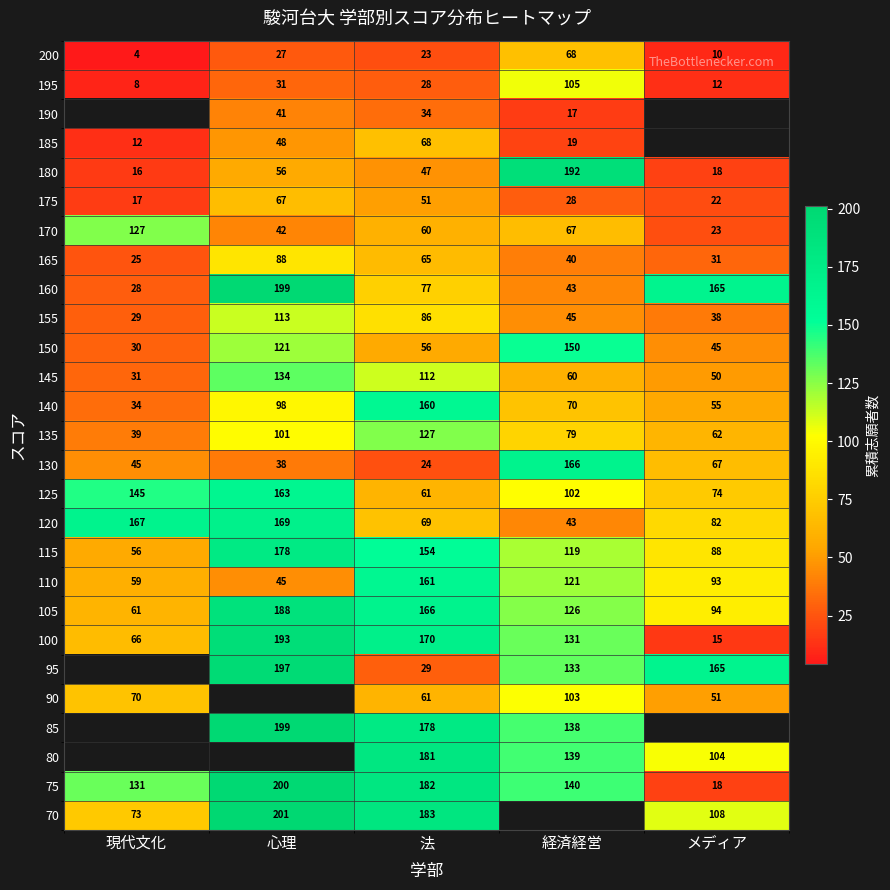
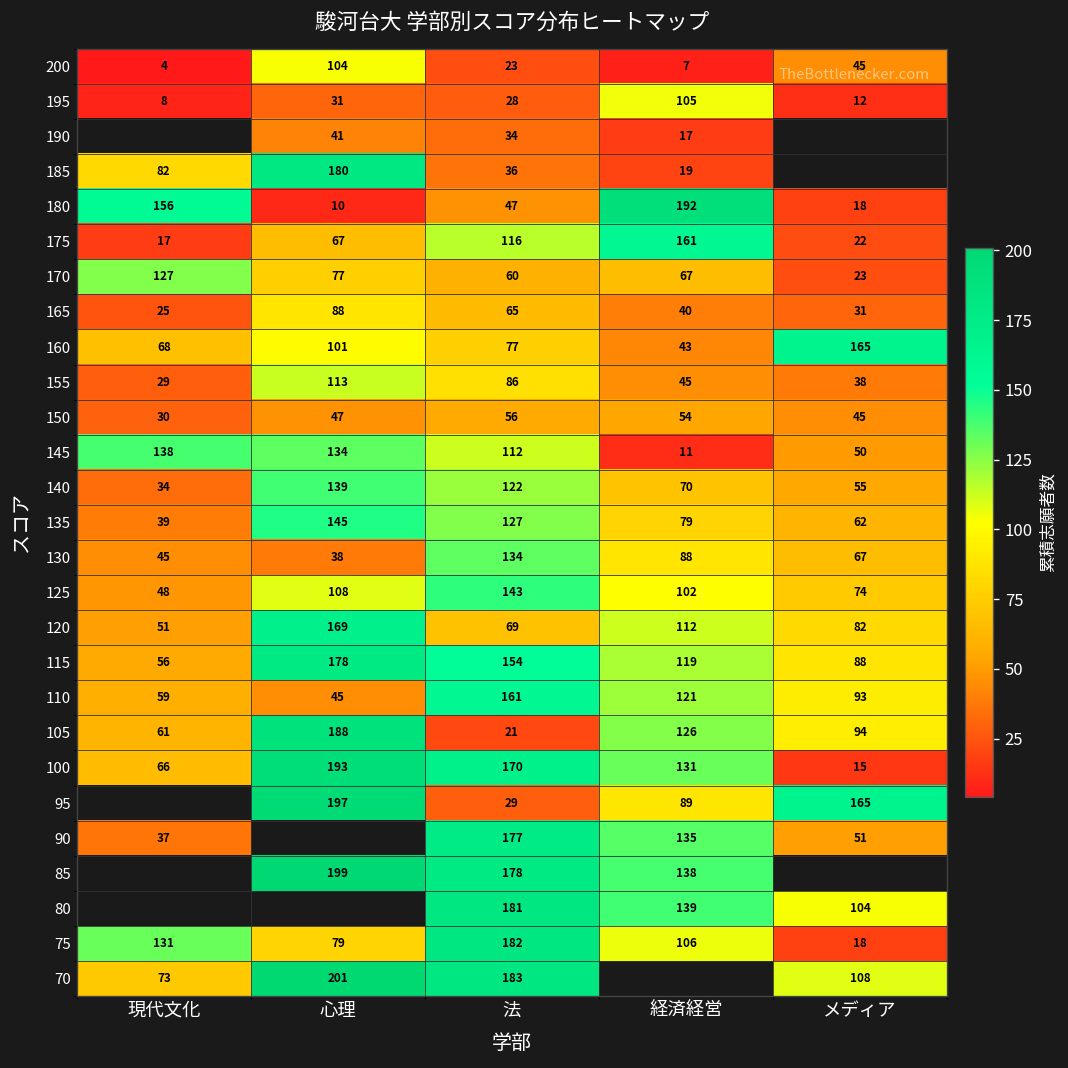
200, 心理: 27 -> 104
200, 経済経営: 68 -> 7
200, メディア: 10 -> 45
185, 現代文化: 12 -> 82
185, 心理: 48 -> 180
185, 法: 68 -> 36
180, 現代文化: 16 -> 156
180, 心理: 56 -> 10
175, 法: 51 -> 116
175, 経済経営: 28 -> 161
170, 心理: 42 -> 77
160, 現代文化: 28 -> 68
160, 心理: 199 -> 101
150, 心理: 121 -> 47
150, 経済経営: 150 -> 54
145, 現代文化: 31 -> 138
145, 経済経営: 60 -> 11
140, 心理: 98 -> 139
140, 法: 160 -> 122
135, 心理: 101 -> 145
130, 法: 24 -> 134
130, 経済経営: 166 -> 88
125, 現代文化: 145 -> 48
125, 心理: 163 -> 108
125, 法: 61 -> 143
120, 現代文化: 167 -> 51
120, 経済経営: 43 -> 112
105, 法: 166 -> 21
95, 経済経営: 133 -> 89
90, 現代文化: 70 -> 37
90, 法: 61 -> 177
90, 経済経営: 103 -> 135
75, 心理: 200 -> 79
75, 経済経営: 140 -> 106
